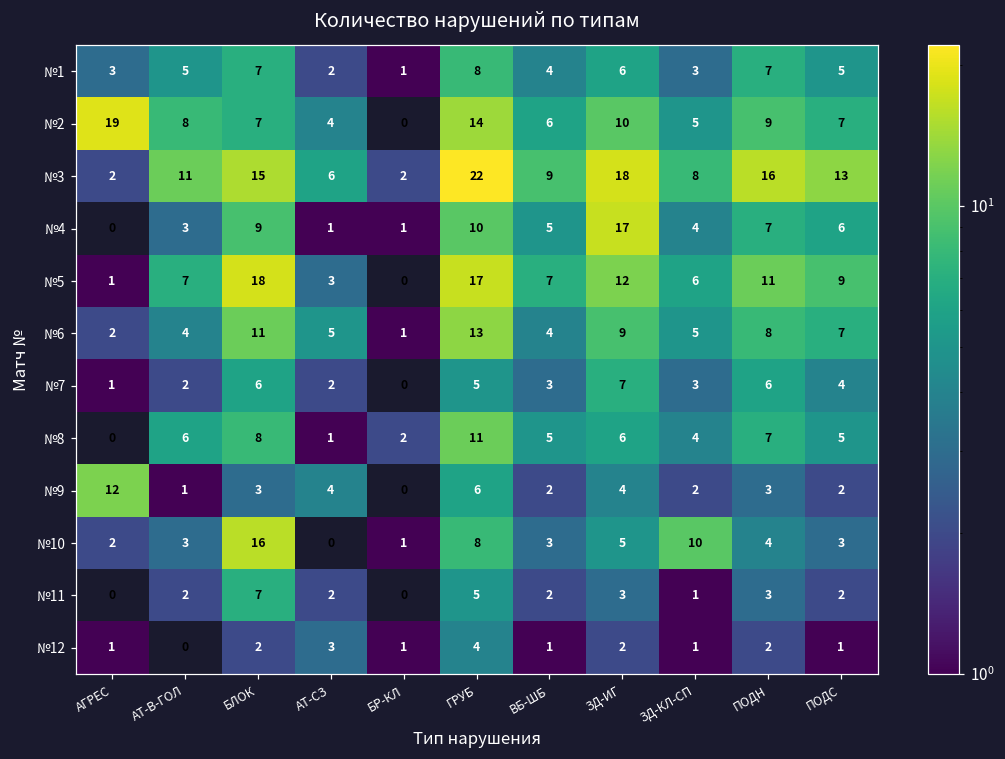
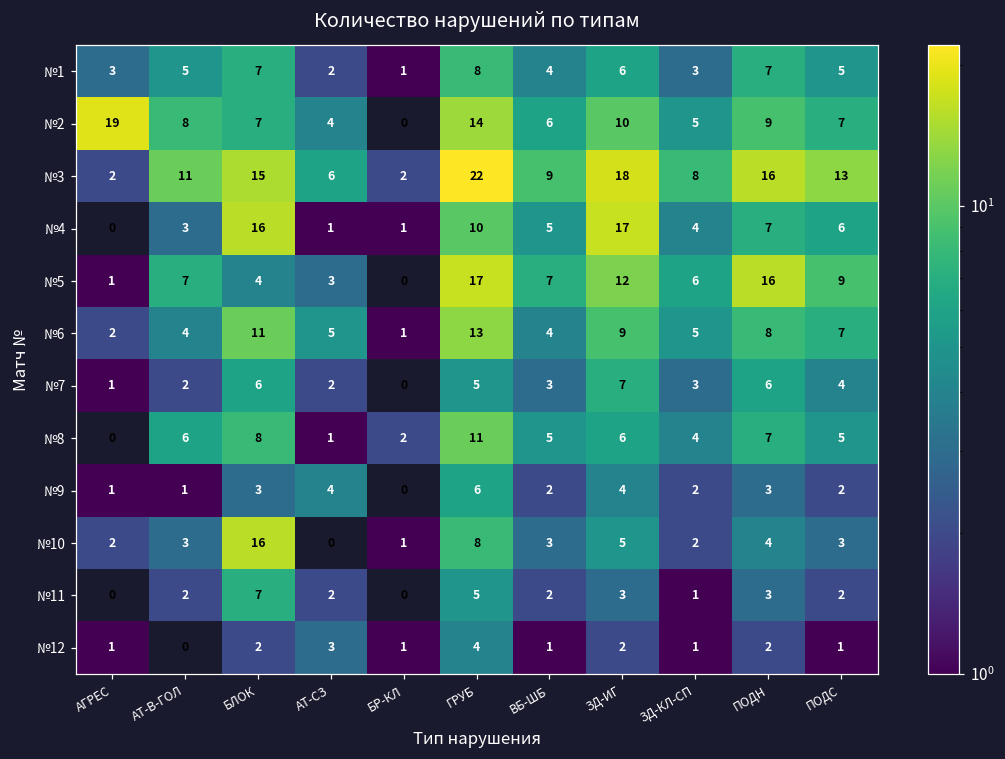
№4, БЛОК: 9 -> 16
№5, БЛОК: 18 -> 4
№5, ПОДН: 11 -> 16
№9, АГРЕС: 12 -> 1
№10, ЗД-КЛ-СП: 10 -> 2
